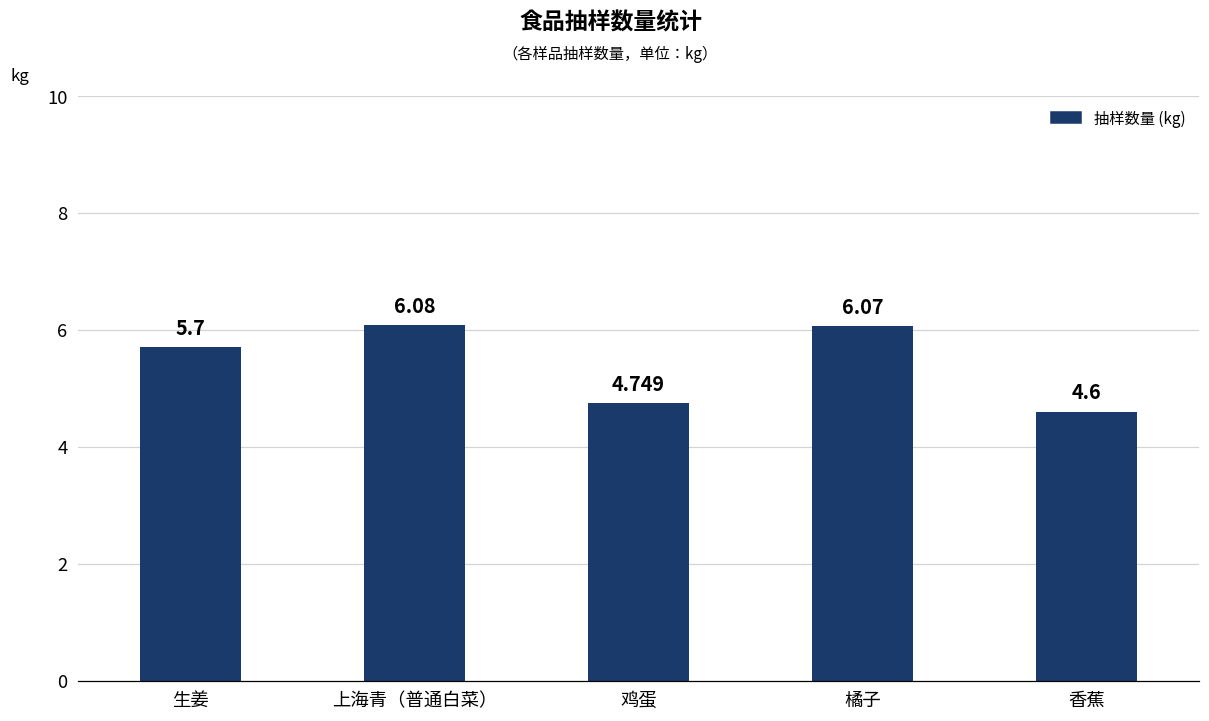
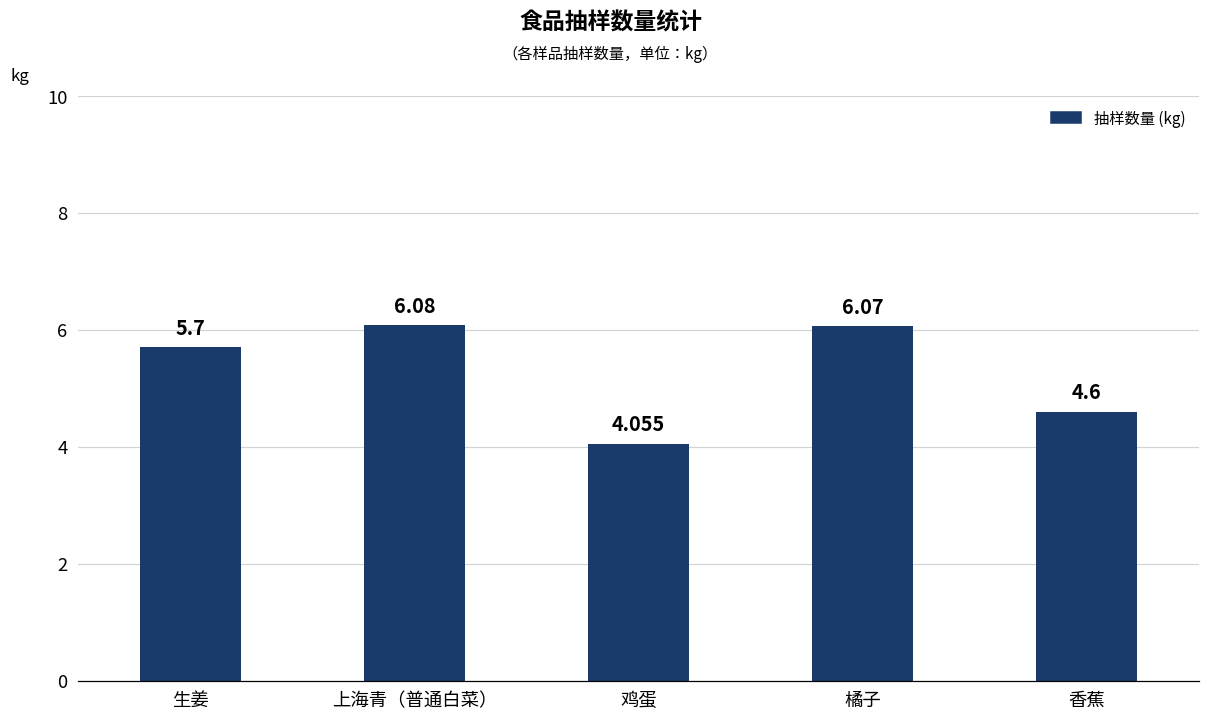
鸡蛋: 4.749 -> 4.055
